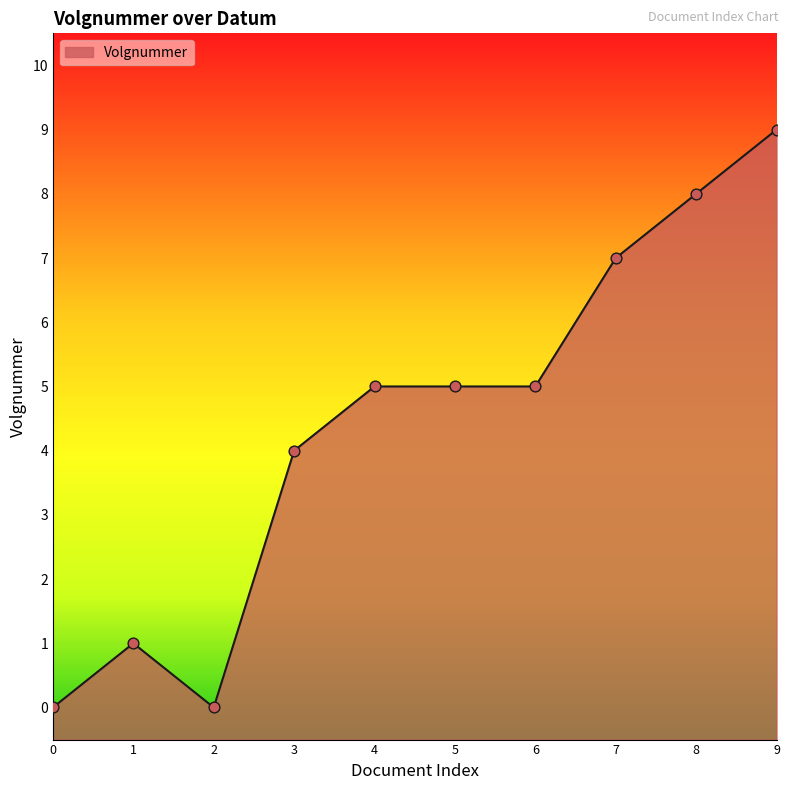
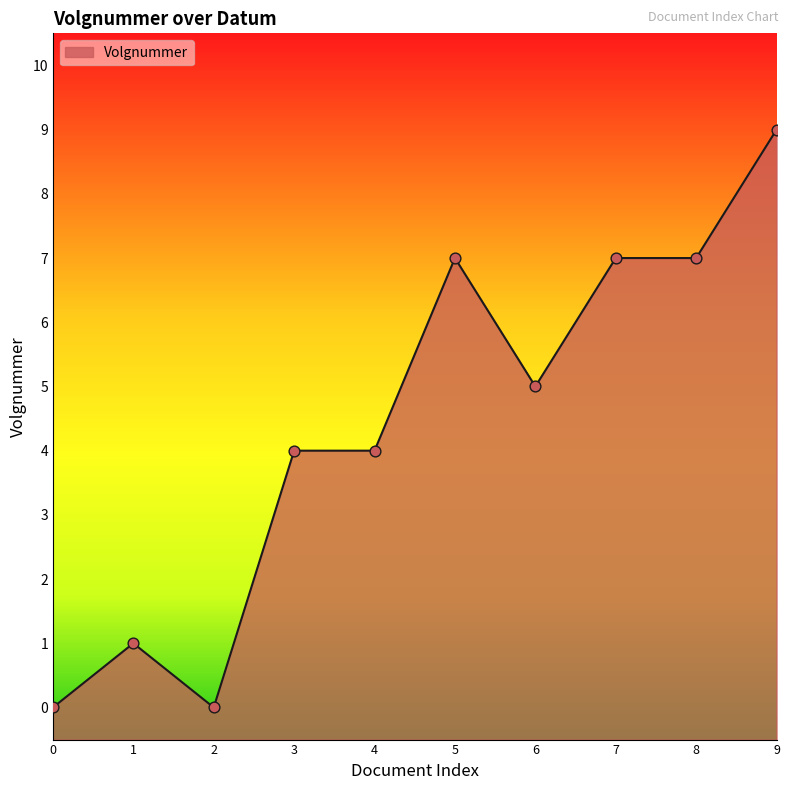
4: 5 -> 4
5: 5 -> 7
8: 8 -> 7
